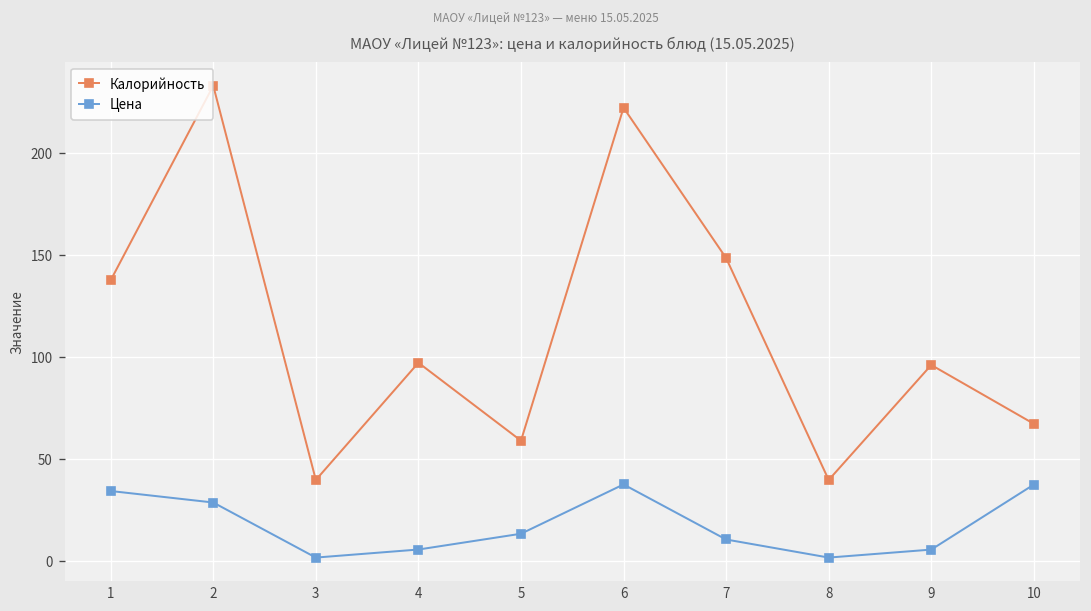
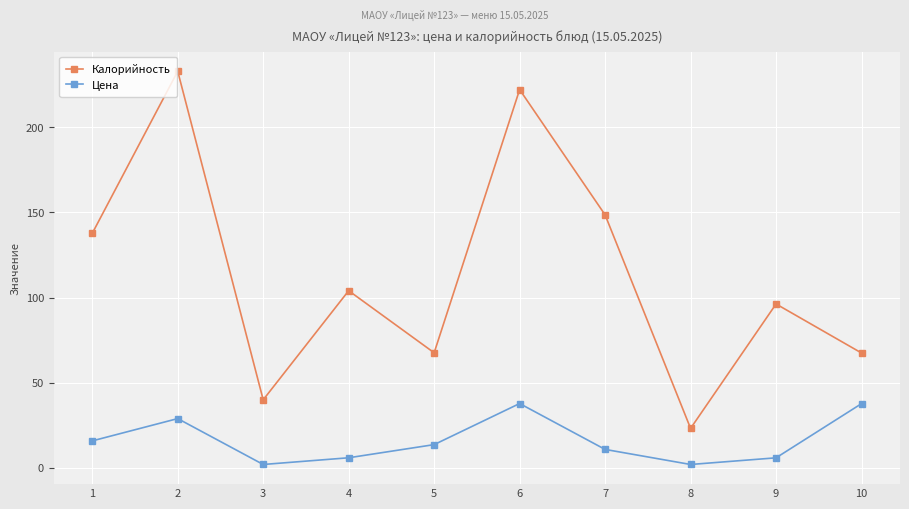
Цена, 1: 34 -> 16
Калорийность, 4: 97 -> 104
Калорийность, 5: 59 -> 68
Калорийность, 8: 40 -> 23
